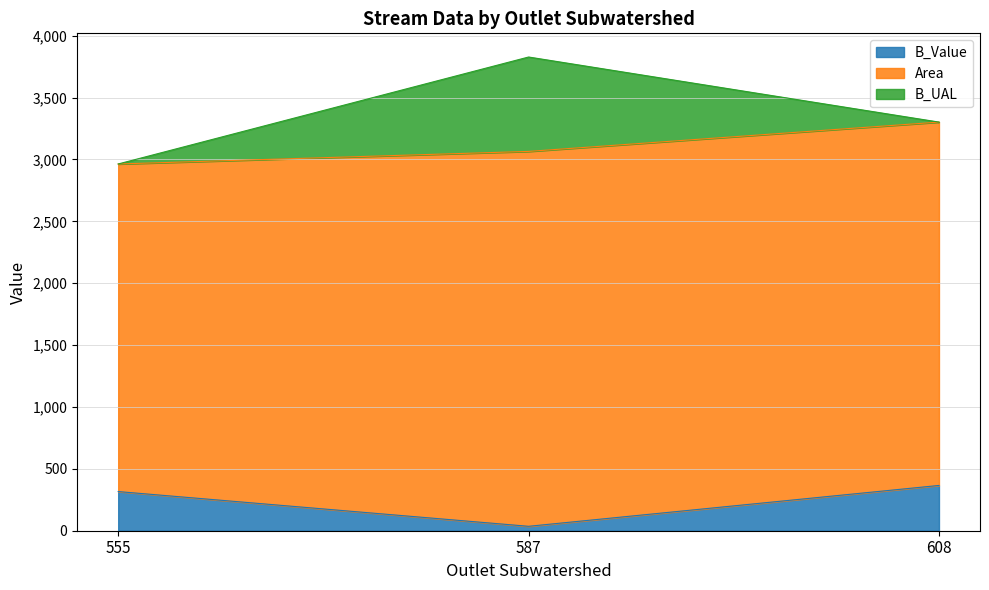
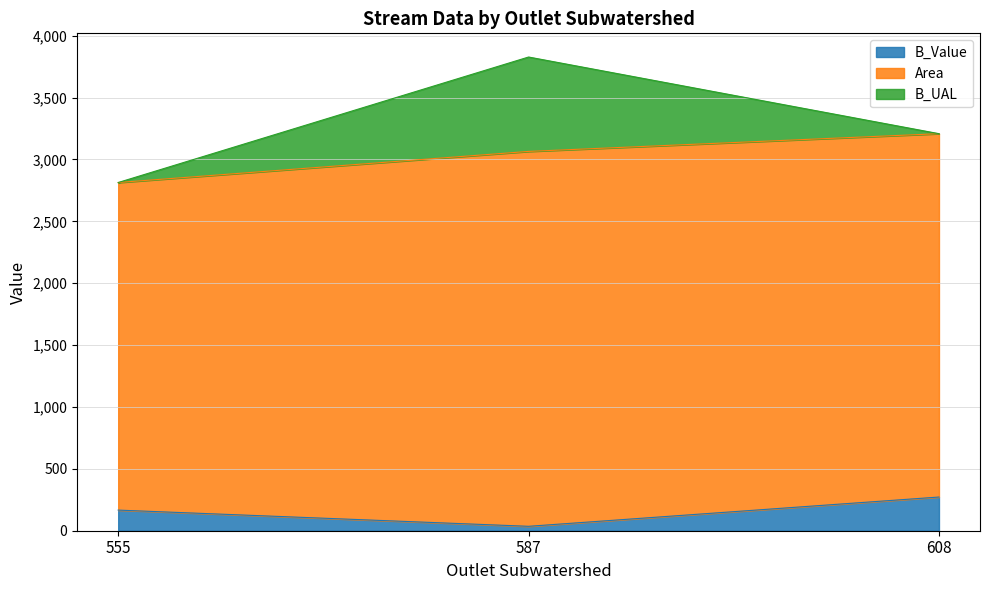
B_Value, 555: 320 -> 170
B_Value, 608: 370 -> 270
